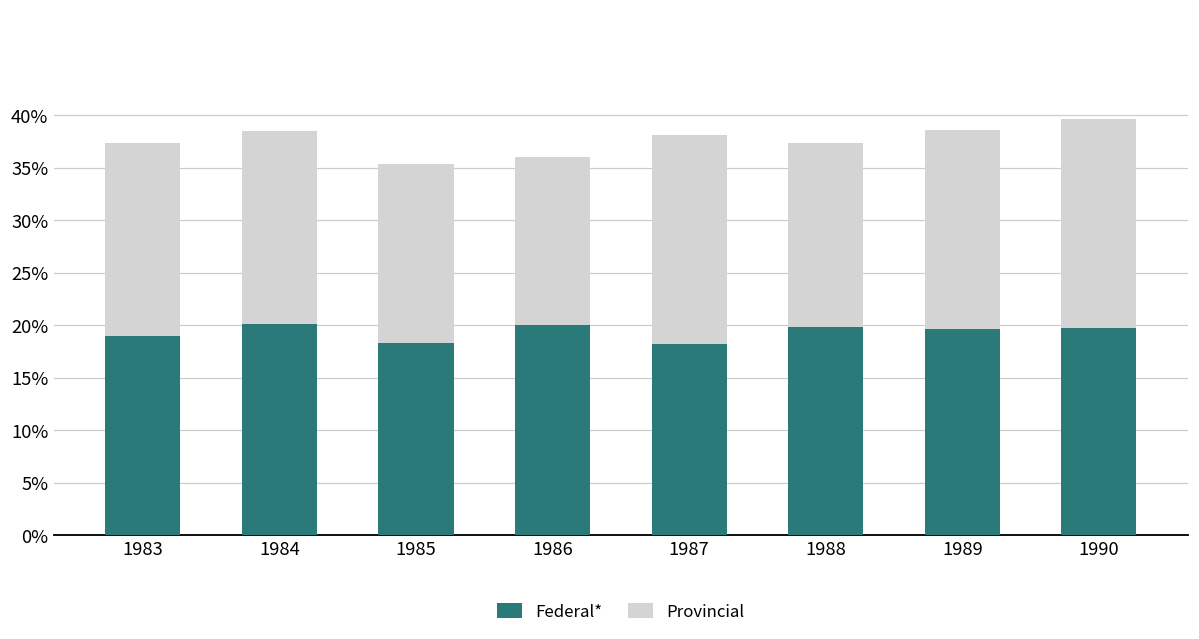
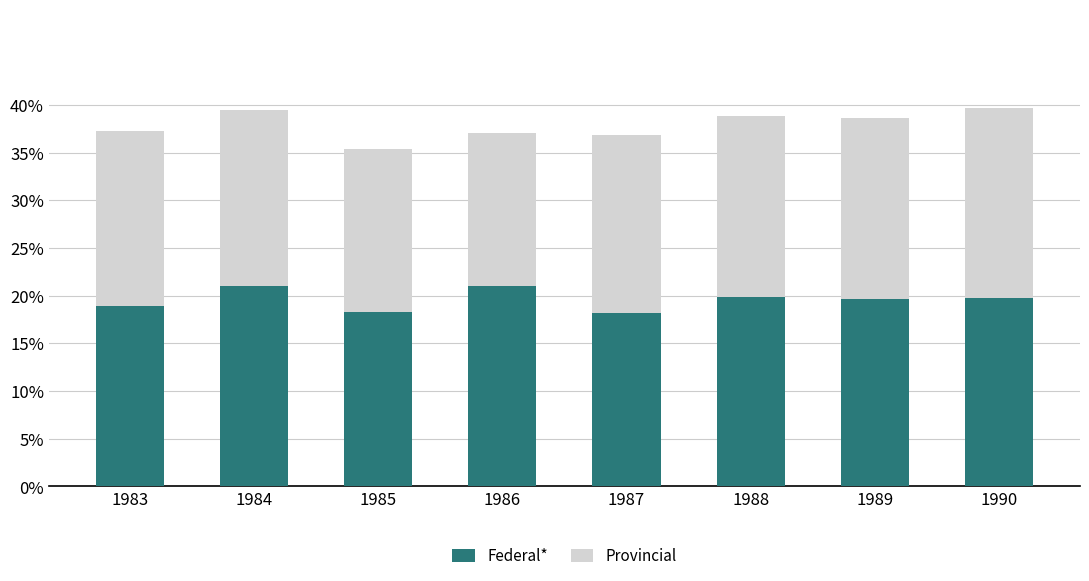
Federal*, 1984: 20% -> 21%
Federal*, 1986: 20% -> 21%
Provincial, 1987: 20% -> 19%
Provincial, 1988: 17% -> 19%
